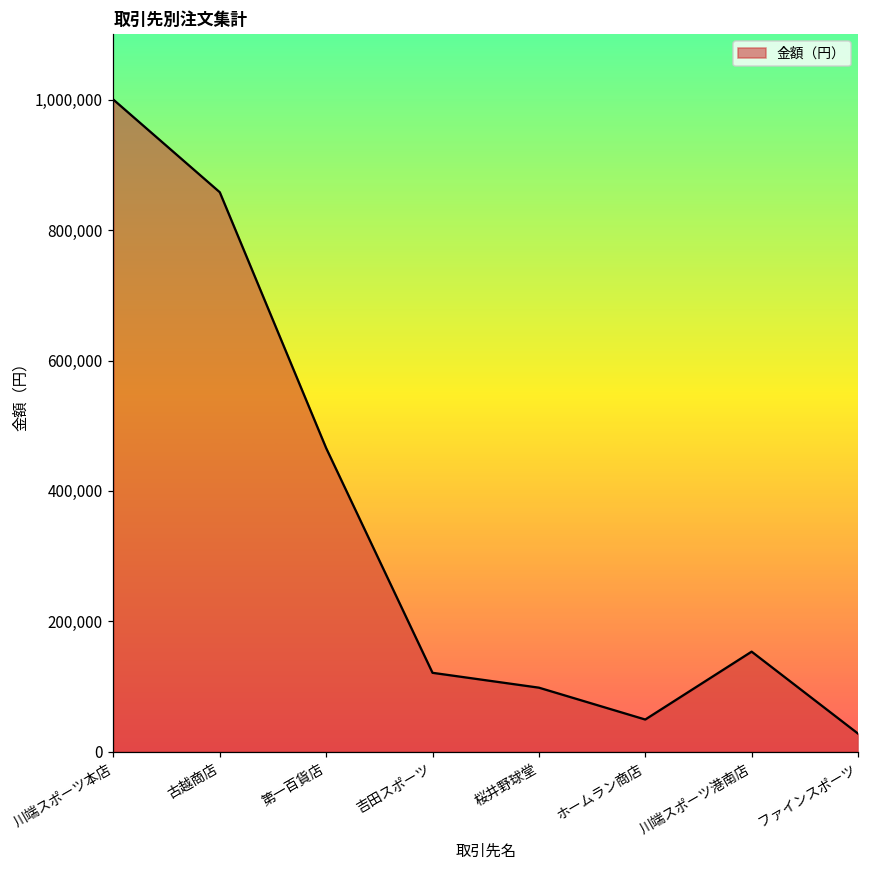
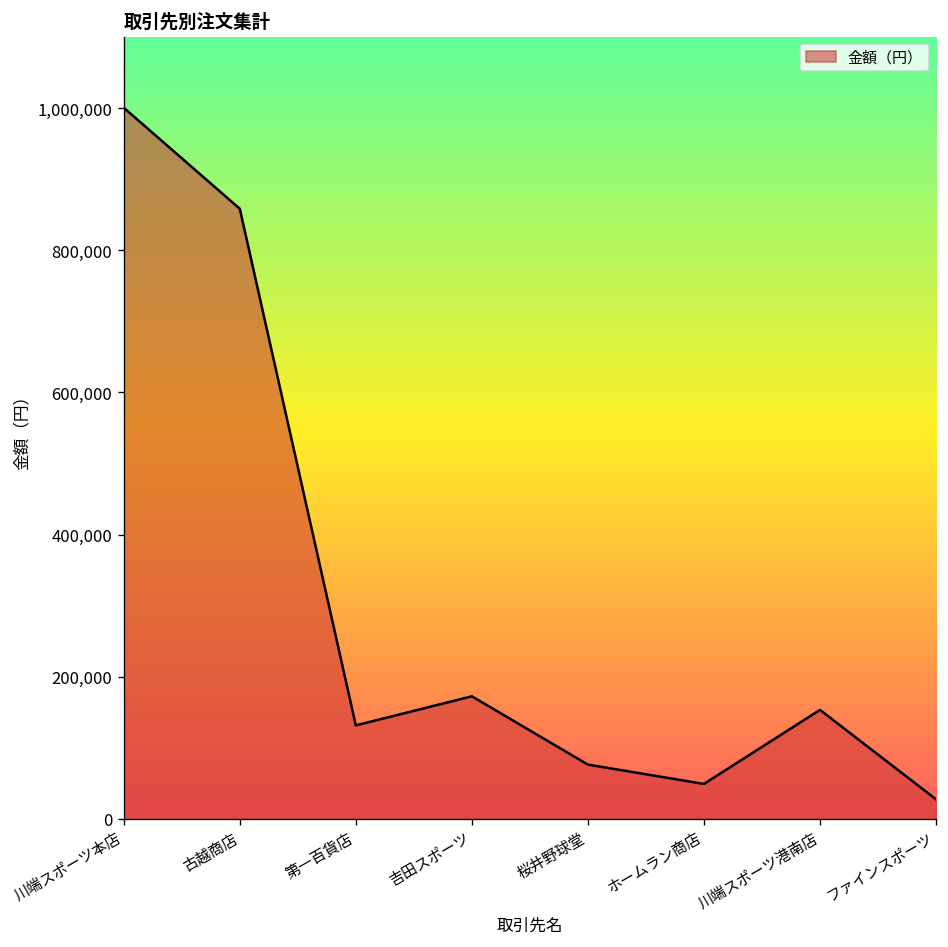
第一百貨店: 470,000 -> 130,000
吉田スポーツ: 120,000 -> 170,000
桜井野球堂: 100,000 -> 80,000
